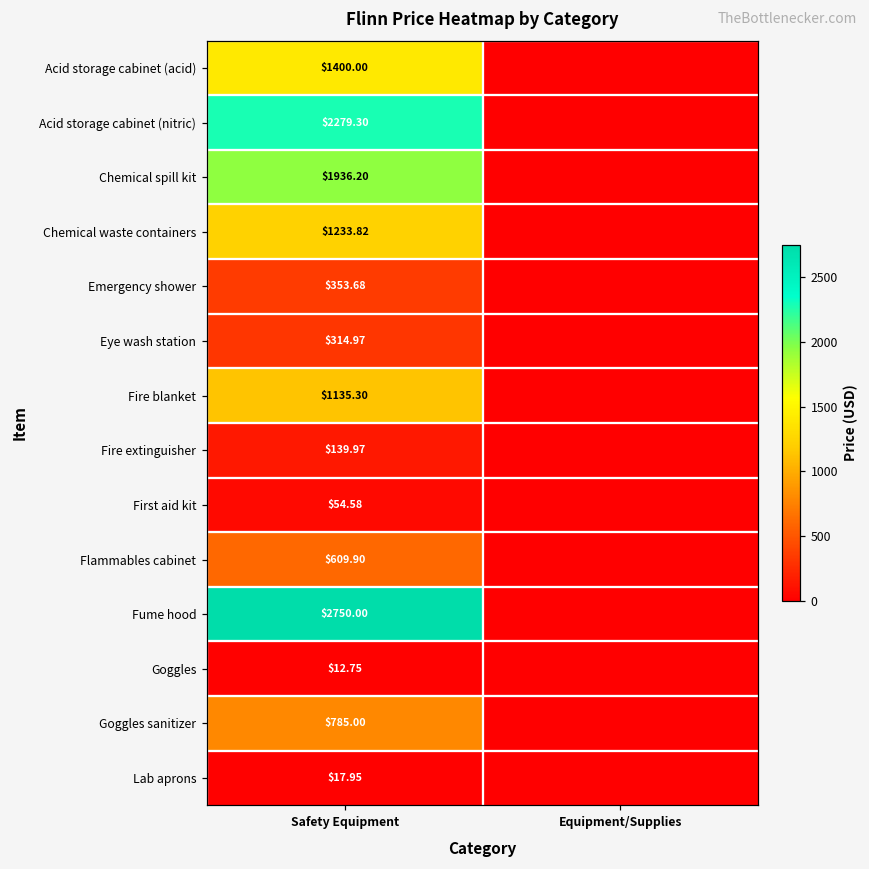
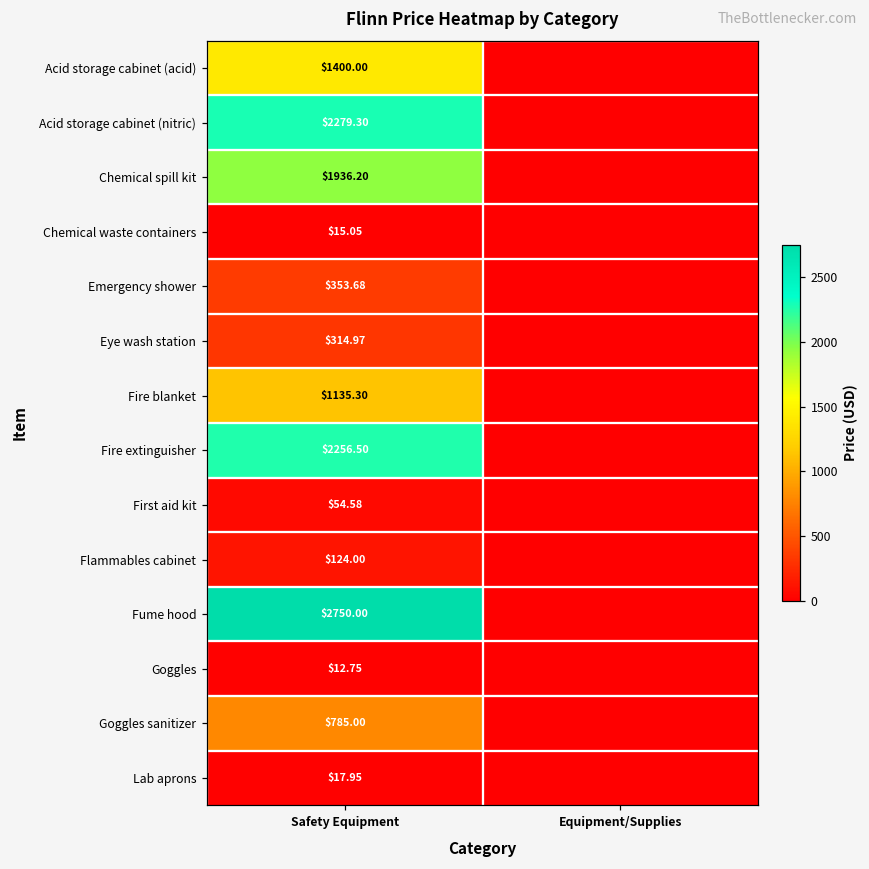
Chemical waste containers, Safety Equipment: $1233.82 -> $15.05
Fire extinguisher, Safety Equipment: $139.97 -> $2256.50
Flammables cabinet, Safety Equipment: $609.90 -> $124.00
